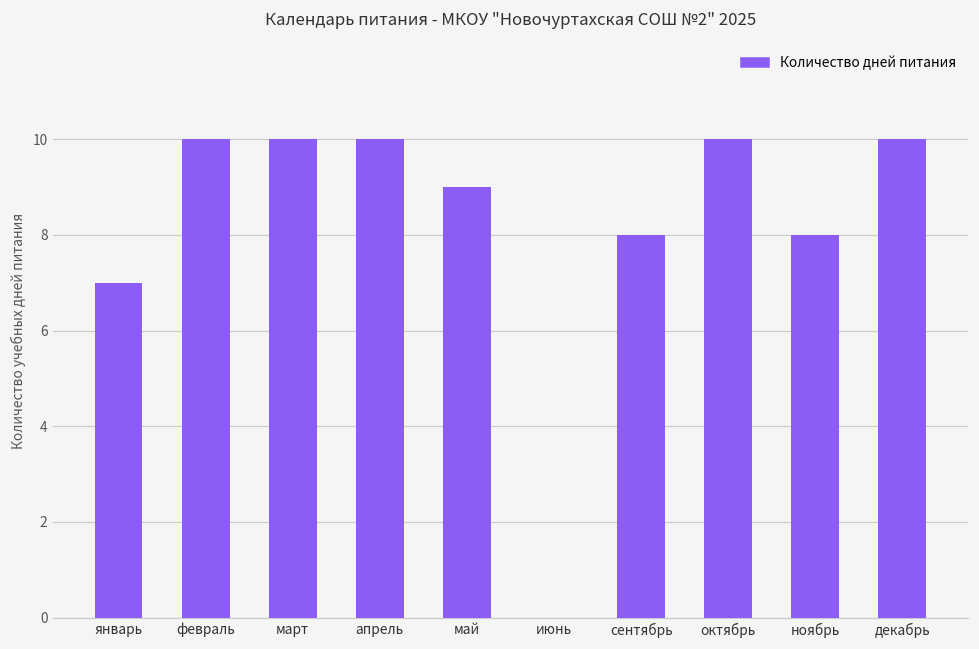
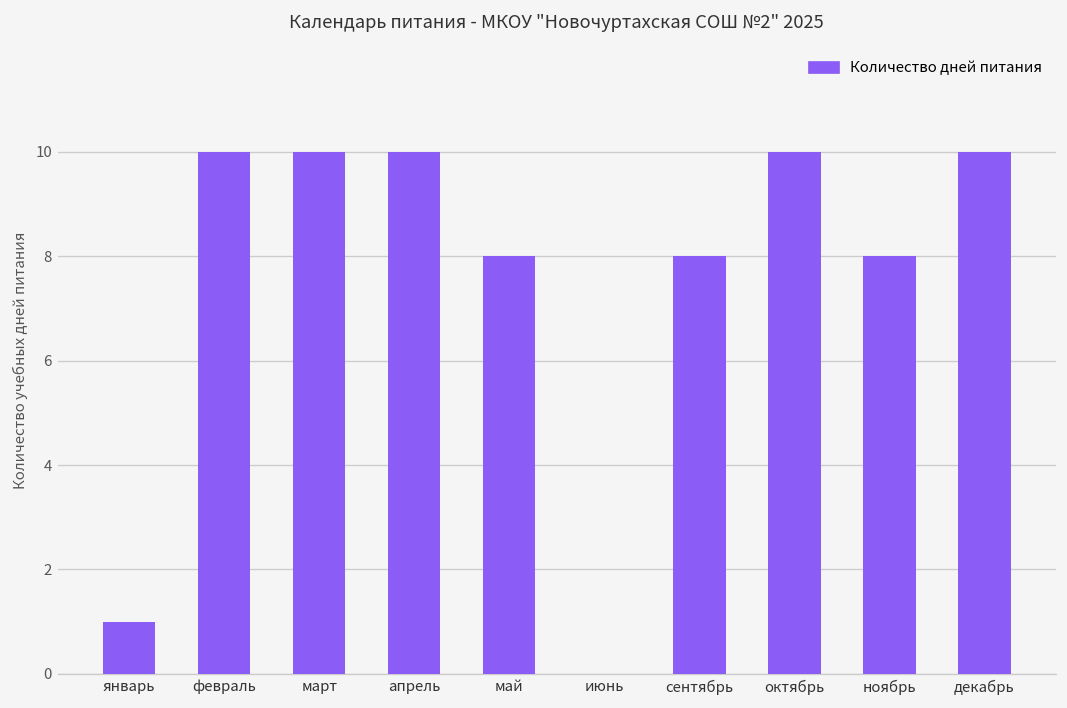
январь: 7 -> 1
май: 9 -> 8
